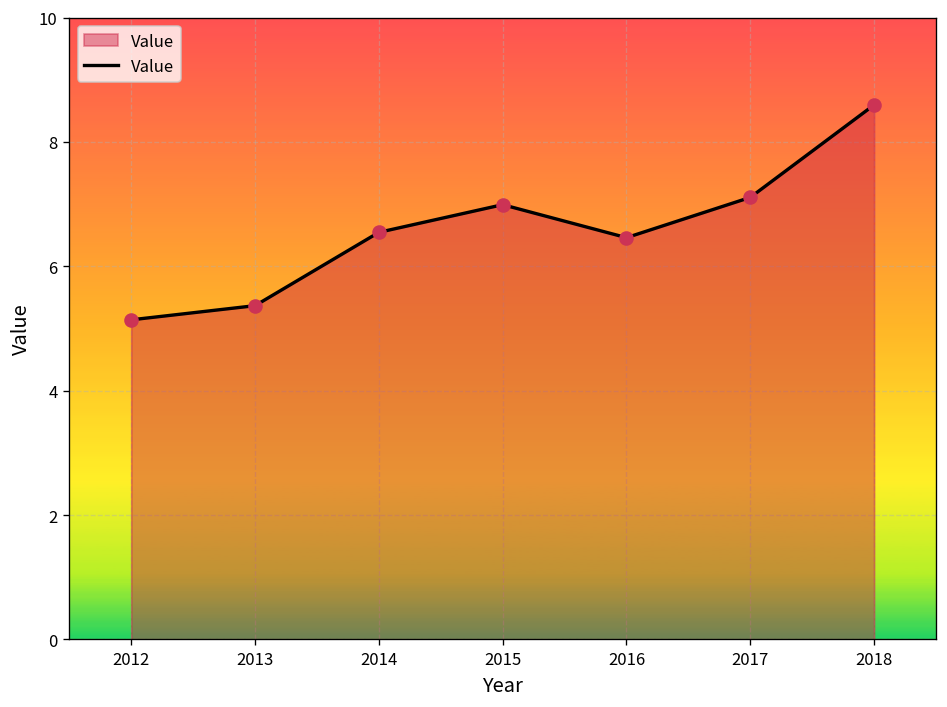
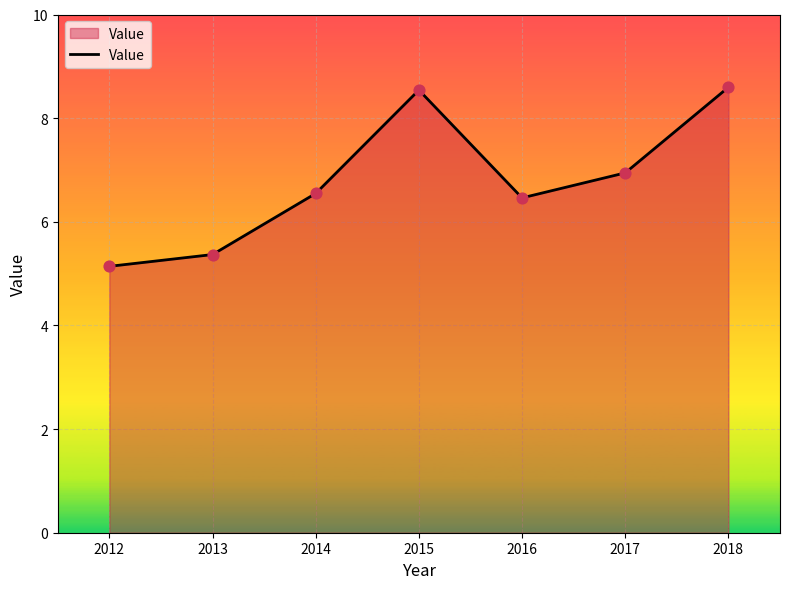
2015: 7.0 -> 8.5
2017: 7.1 -> 6.9
